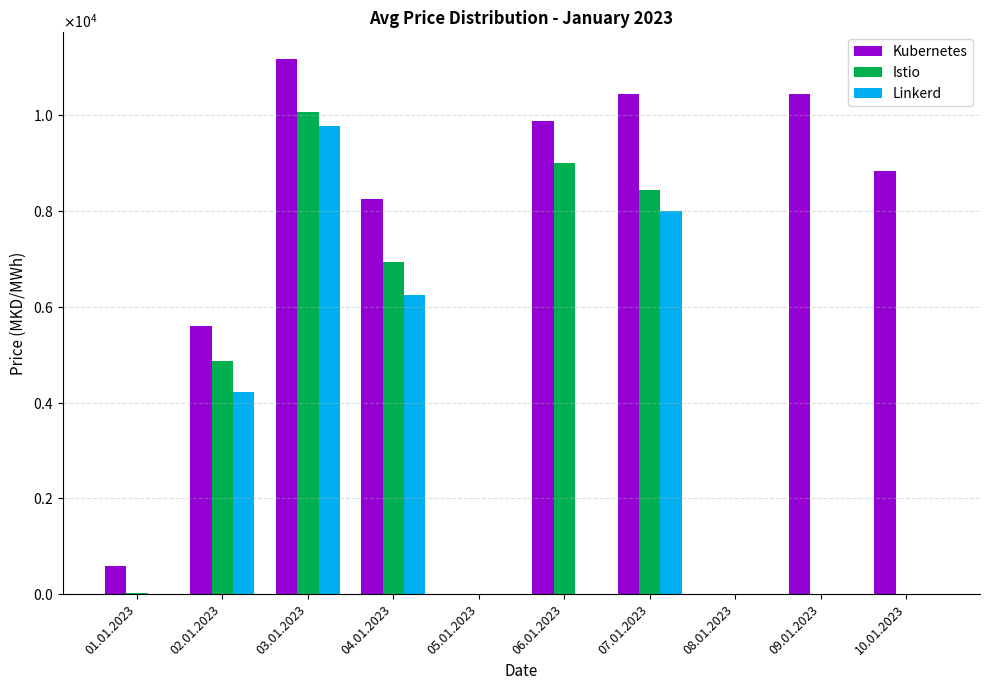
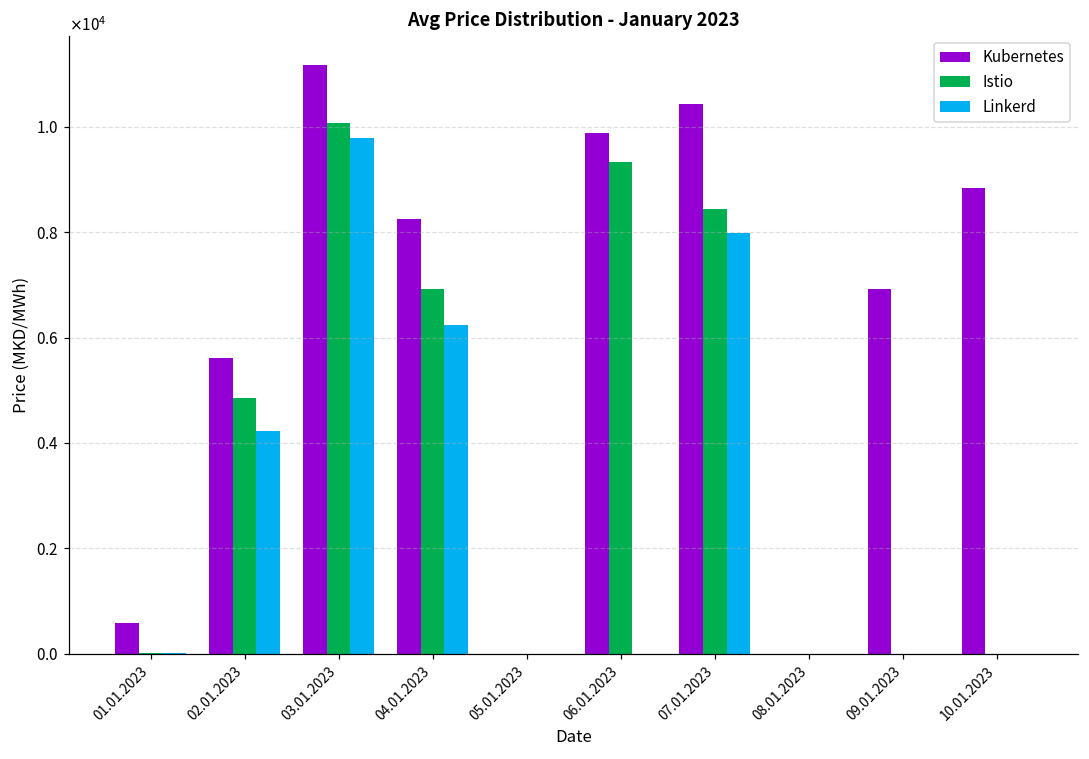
Istio, 06.01.2023: 9000 -> 9300
Kubernetes, 09.01.2023: 10500 -> 6900
